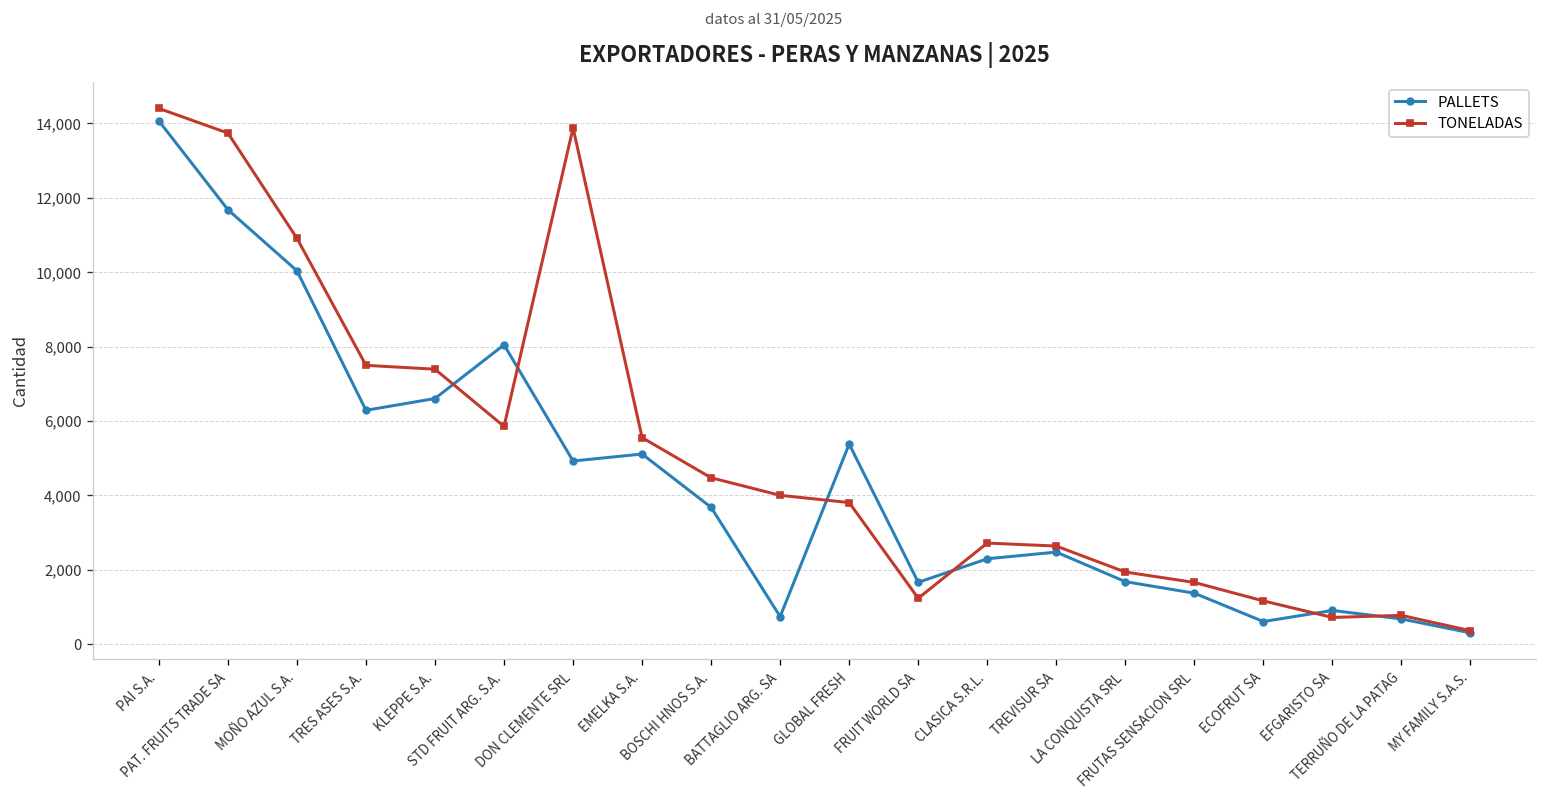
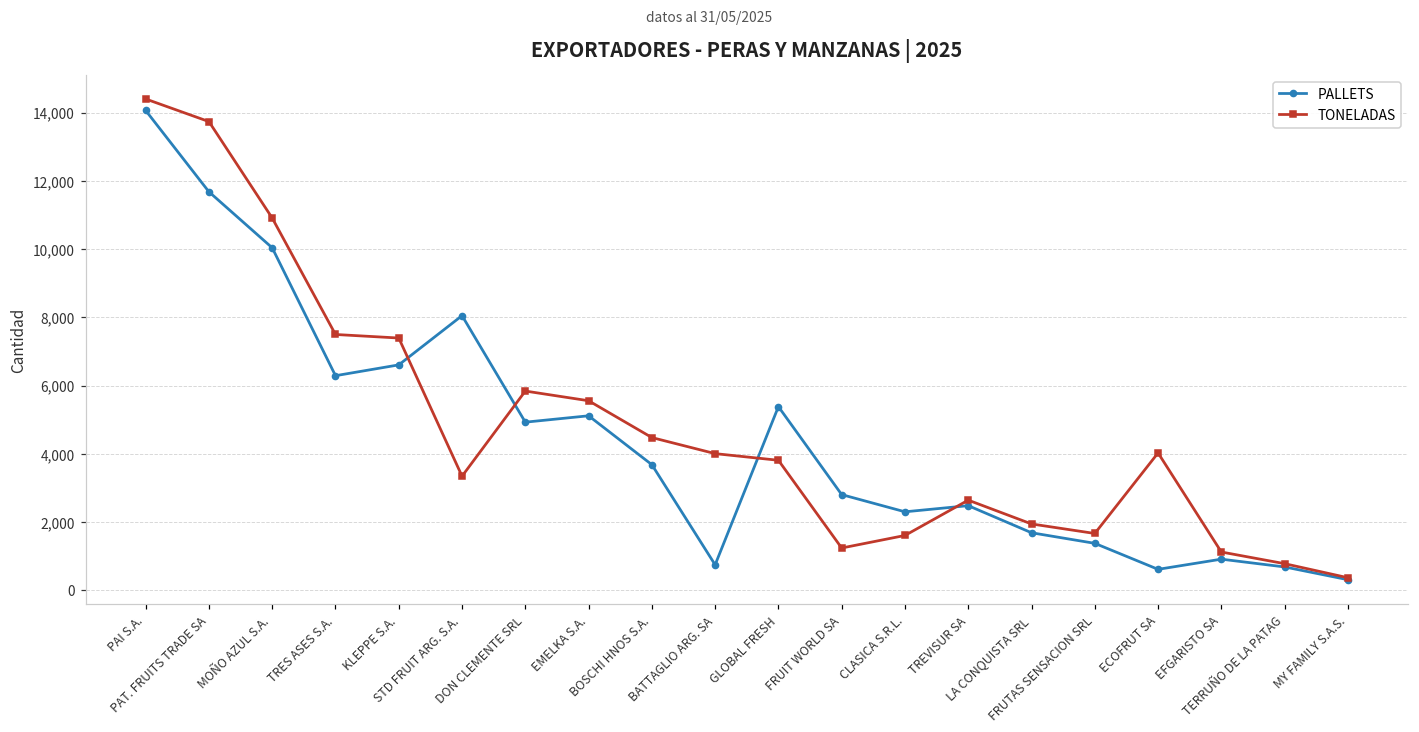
TONELADAS, STD FRUIT ARG. S.A.: 5,900 -> 3,300
TONELADAS, DON CLEMENTE SRL: 13,900 -> 5,800
PALLETS, FRUIT WORLD SA: 1,700 -> 2,800
TONELADAS, CLASICA S.R.L.: 2,700 -> 1,600
TONELADAS, ECOFRUT SA: 1,200 -> 4,000
TONELADAS, EFGARISTO SA: 700 -> 1,100
